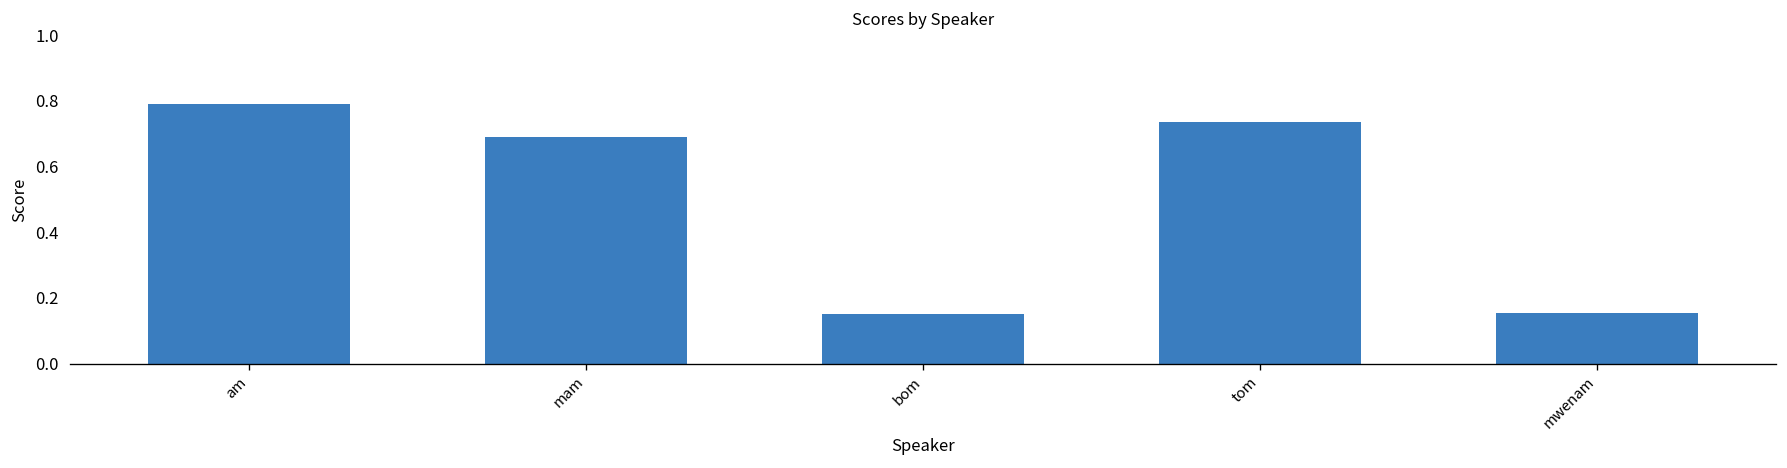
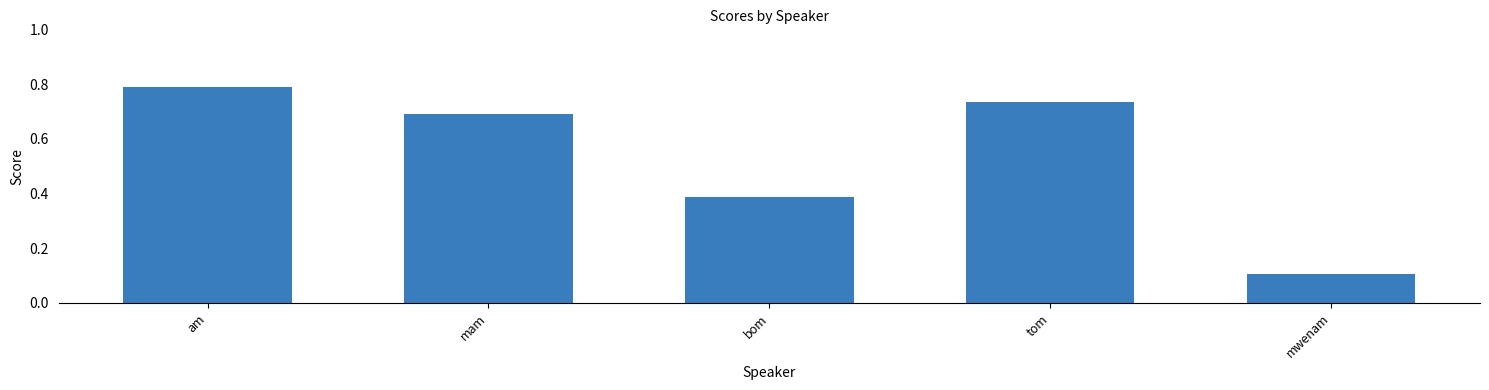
bom: 0.15 -> 0.39
mwenam: 0.15 -> 0.11
